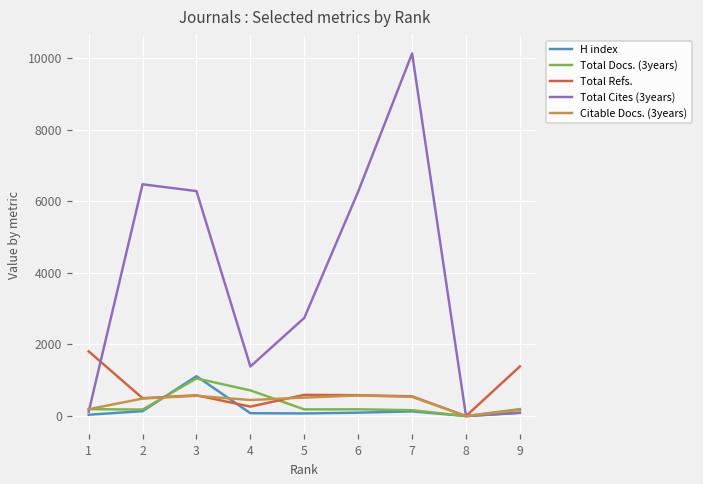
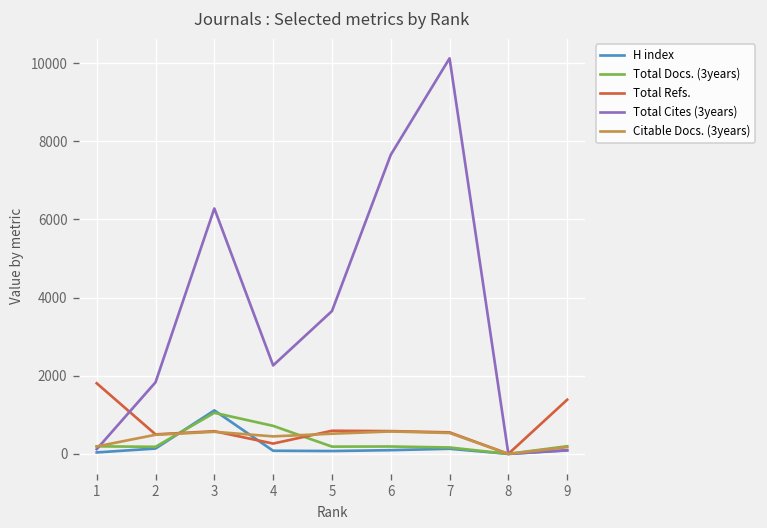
Total Cites (3years), 2: 6500 -> 1800
Total Cites (3years), 4: 1400 -> 2300
Total Cites (3years), 5: 2700 -> 3700
Total Cites (3years), 6: 6300 -> 7700
